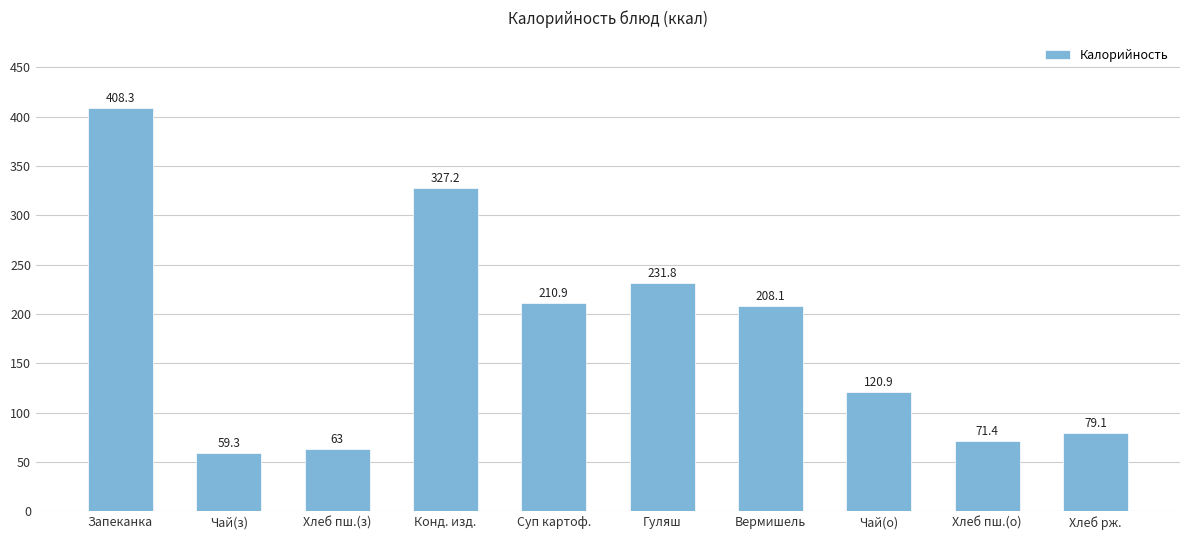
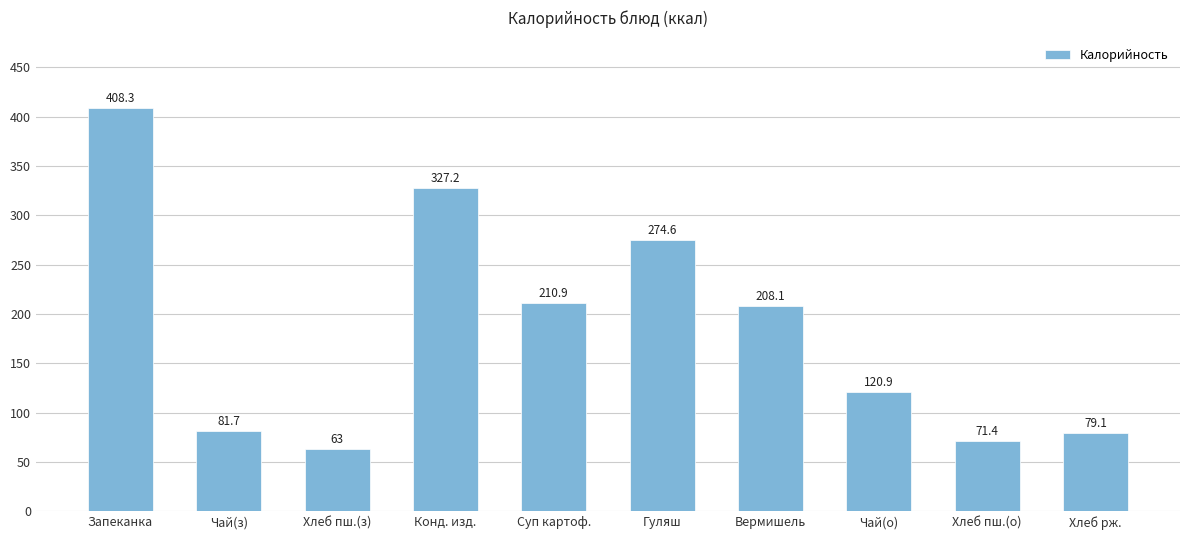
Чай(з): 59.3 -> 81.7
Гуляш: 231.8 -> 274.6
